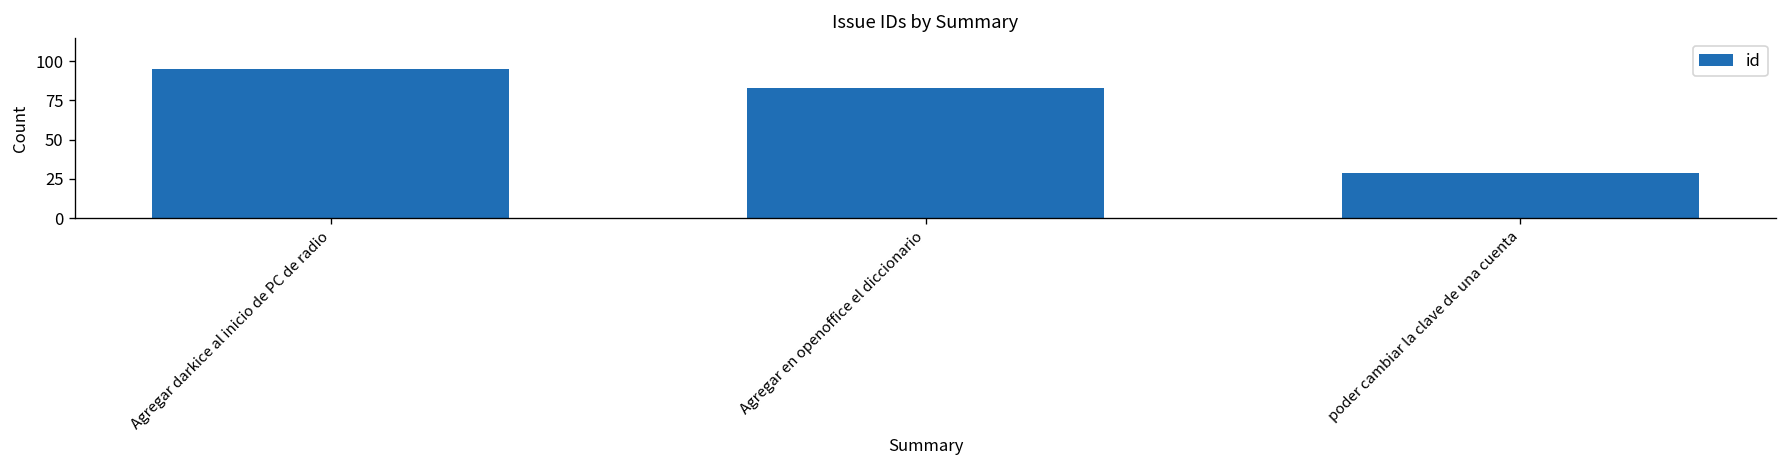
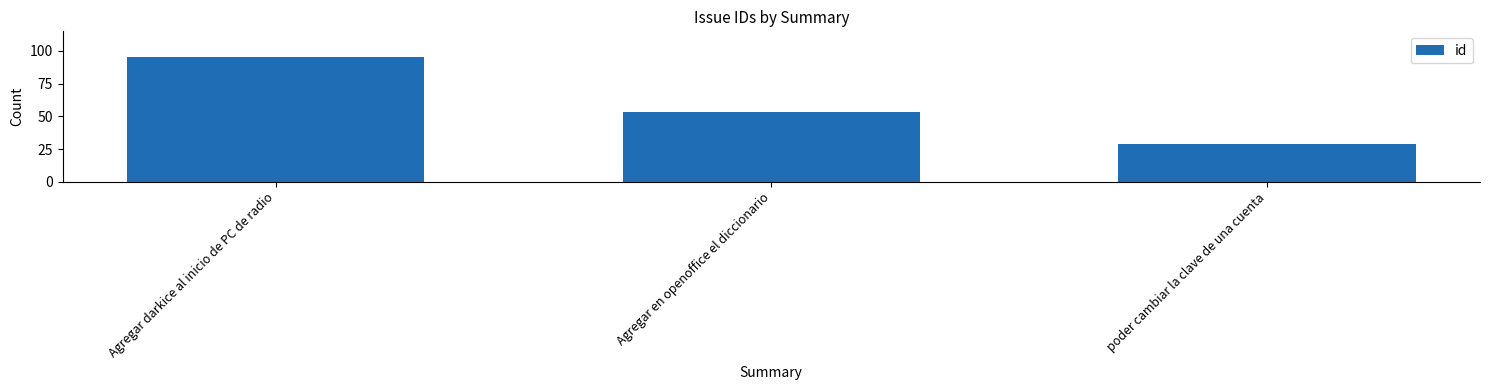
Agregar en openoffice el diccionario: 83 -> 53
